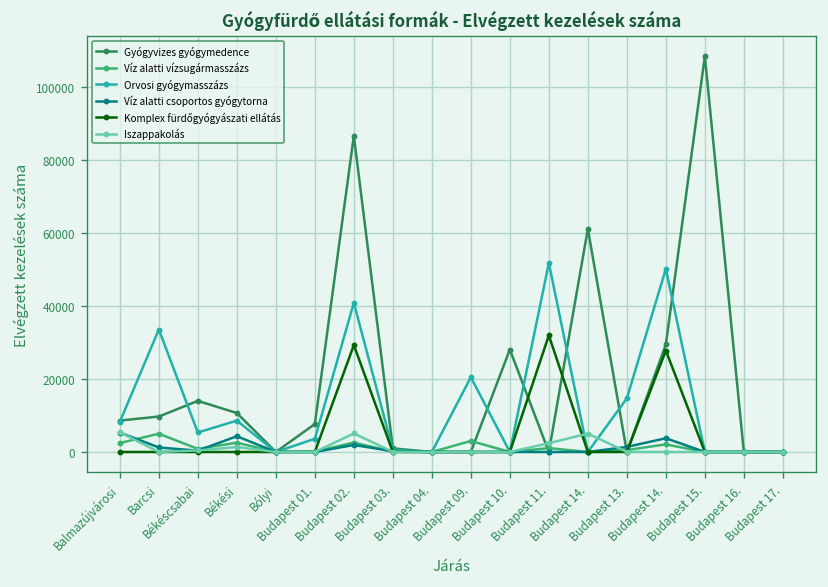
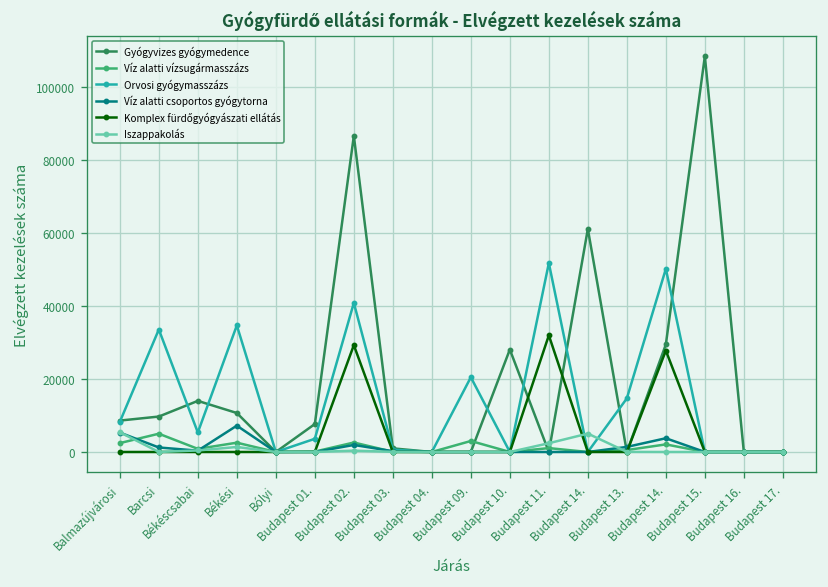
Orvosi gyógymasszázs, Békési: 9000 -> 35000
Víz alatti csoportos gyógytorna, Békési: 4000 -> 7000
Iszappakolás, Budapest 02.: 5000 -> 0
